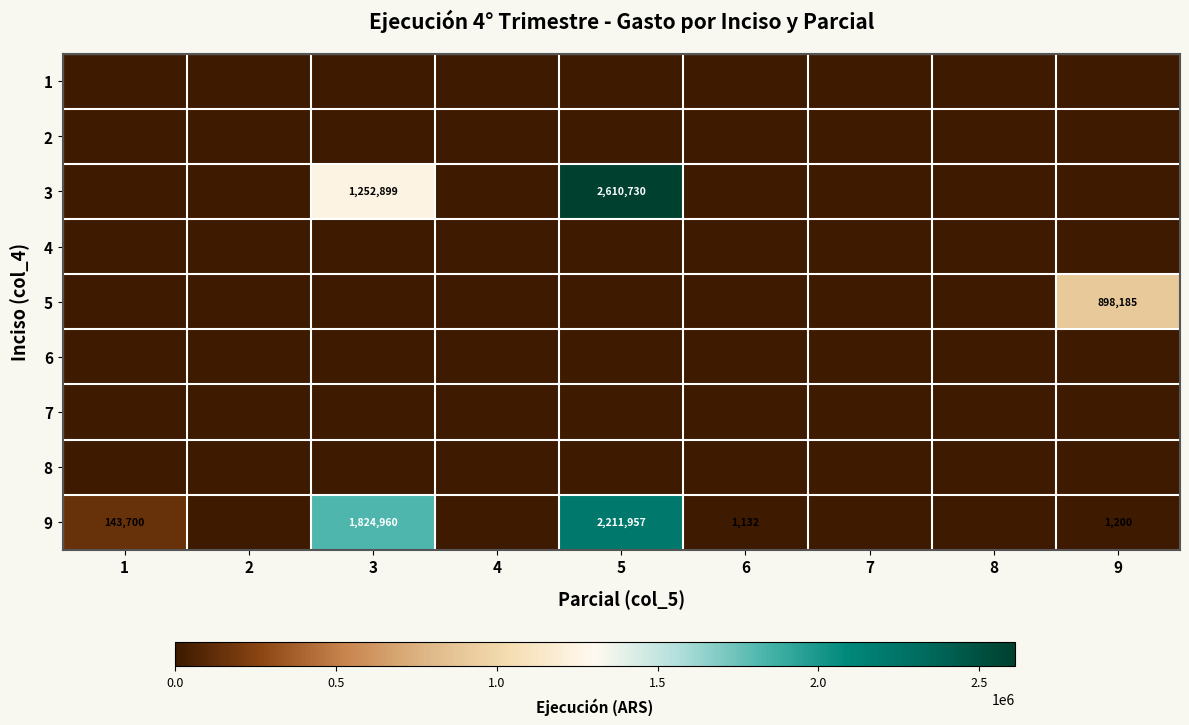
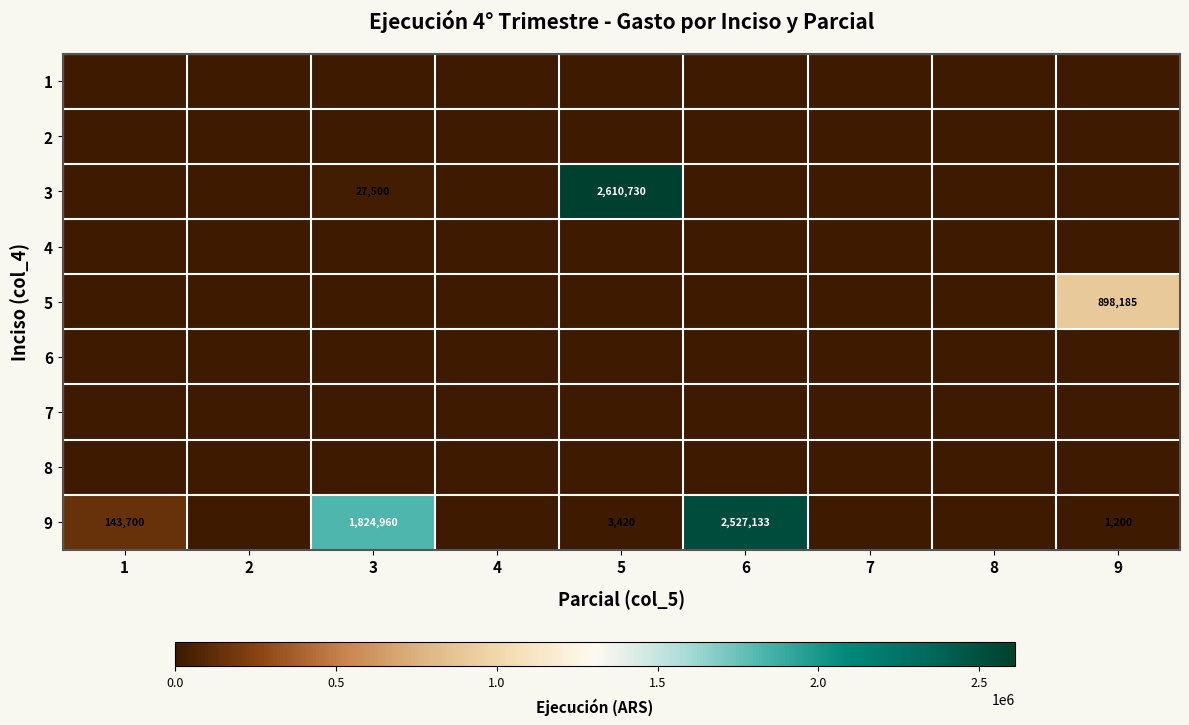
3, 3: 1,252,899 -> 27,500
9, 5: 2,211,957 -> 3,420
9, 6: 1,132 -> 2,527,133
